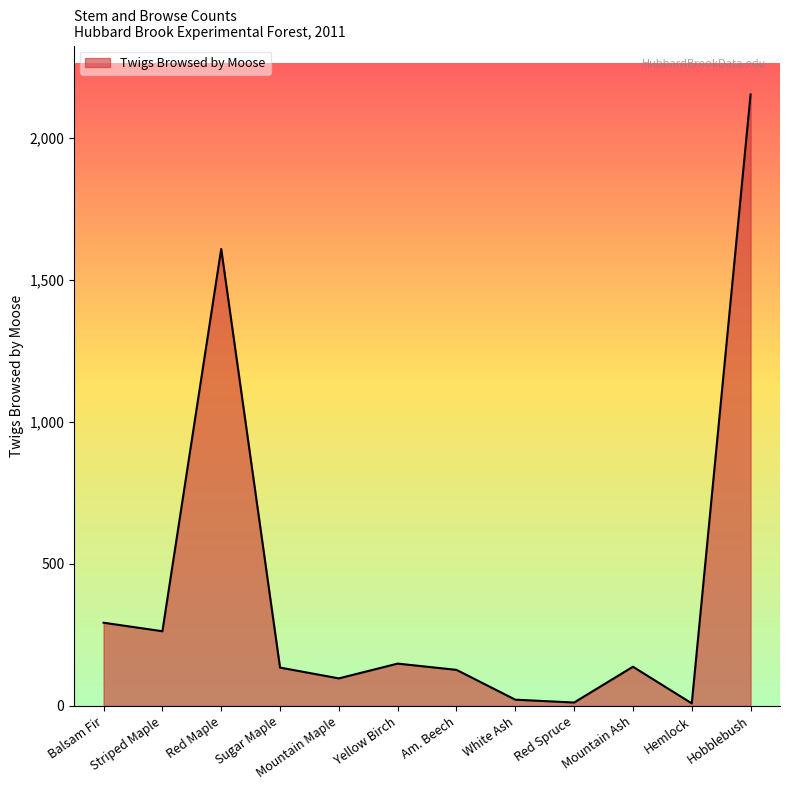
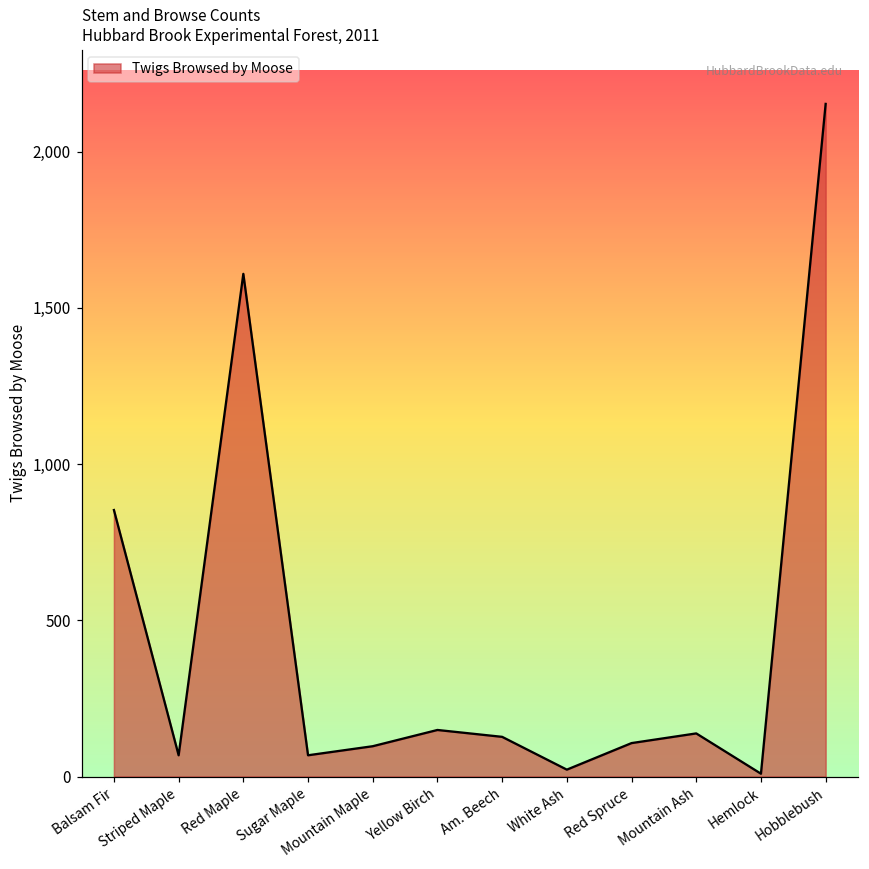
Balsam Fir: 290 -> 850
Striped Maple: 260 -> 70
Sugar Maple: 140 -> 70
Red Spruce: 10 -> 110
